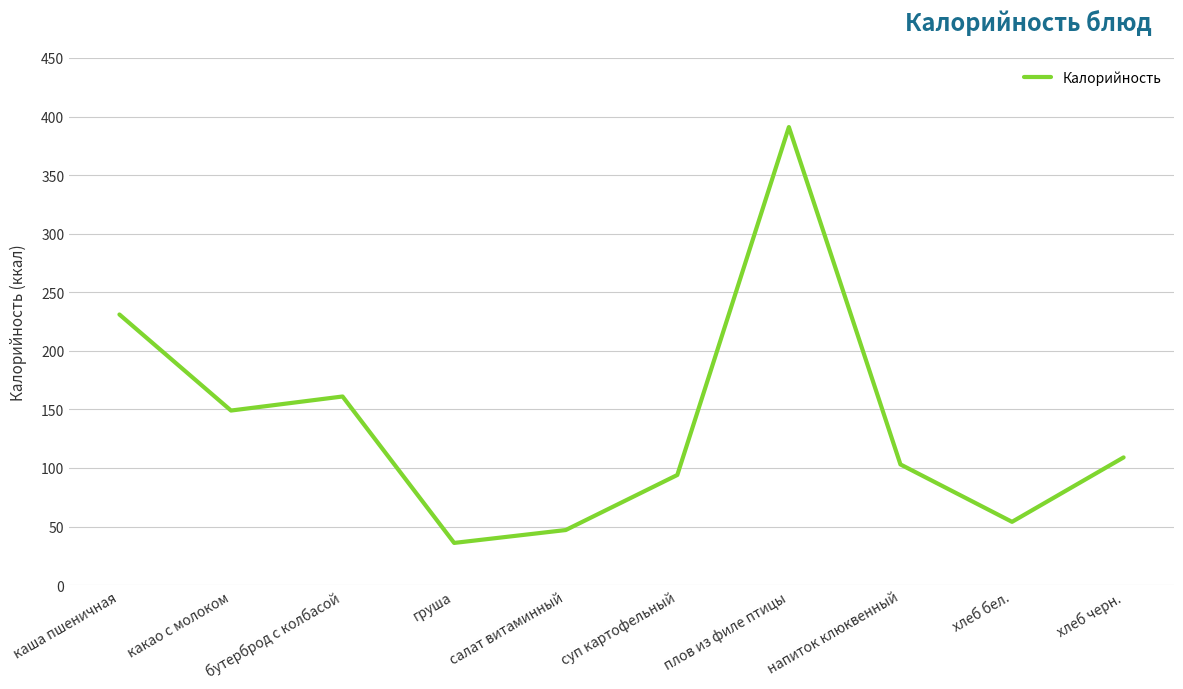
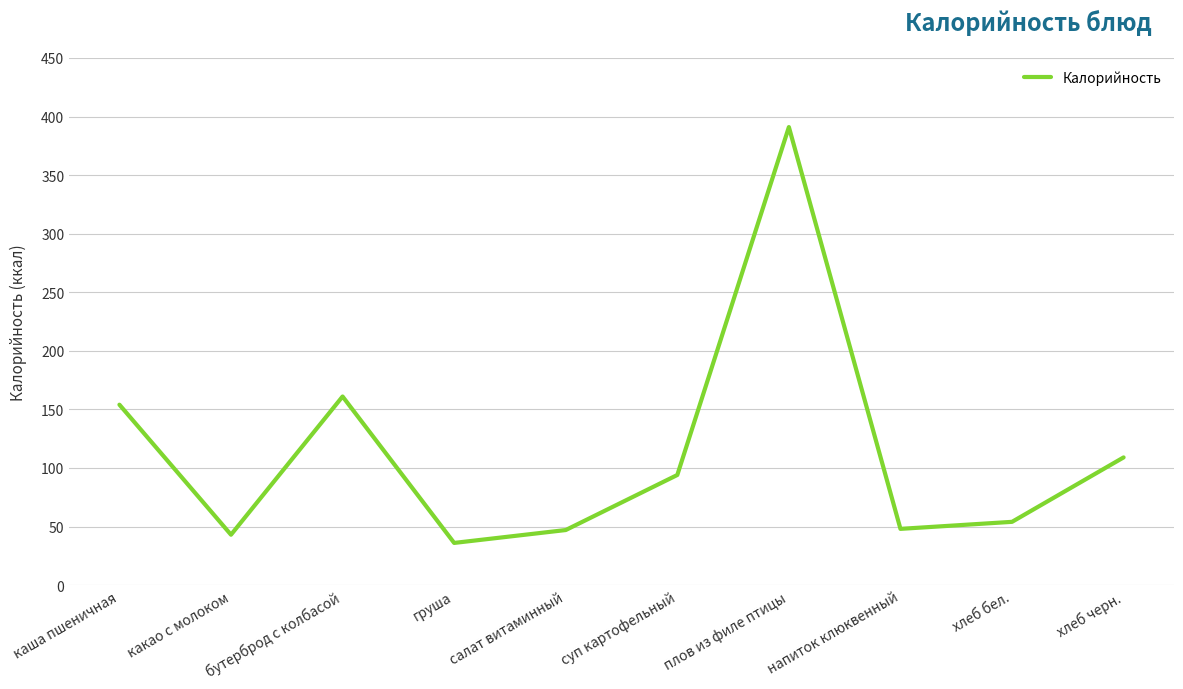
каша пшеничная: 231 -> 154
какао с молоком: 149 -> 43
напиток клюквенный: 103 -> 48
